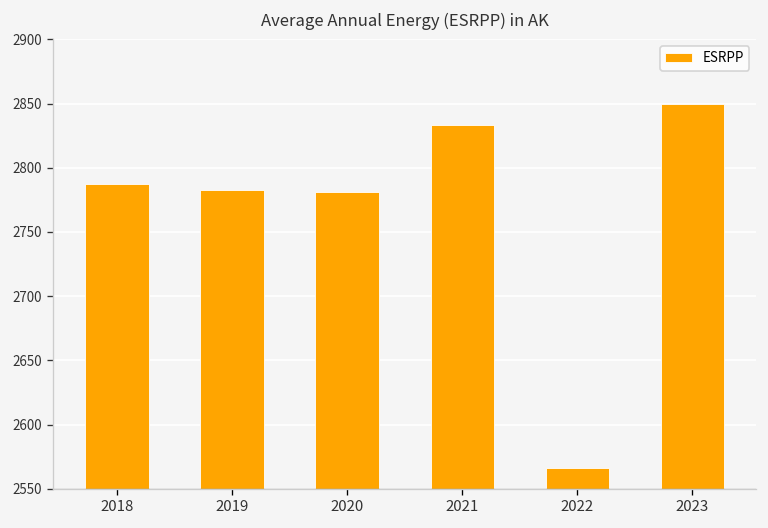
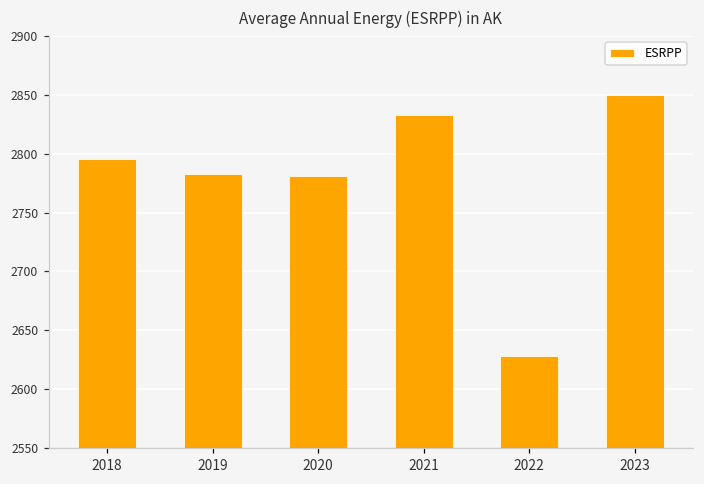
2018: 2787 -> 2796
2022: 2566 -> 2628
